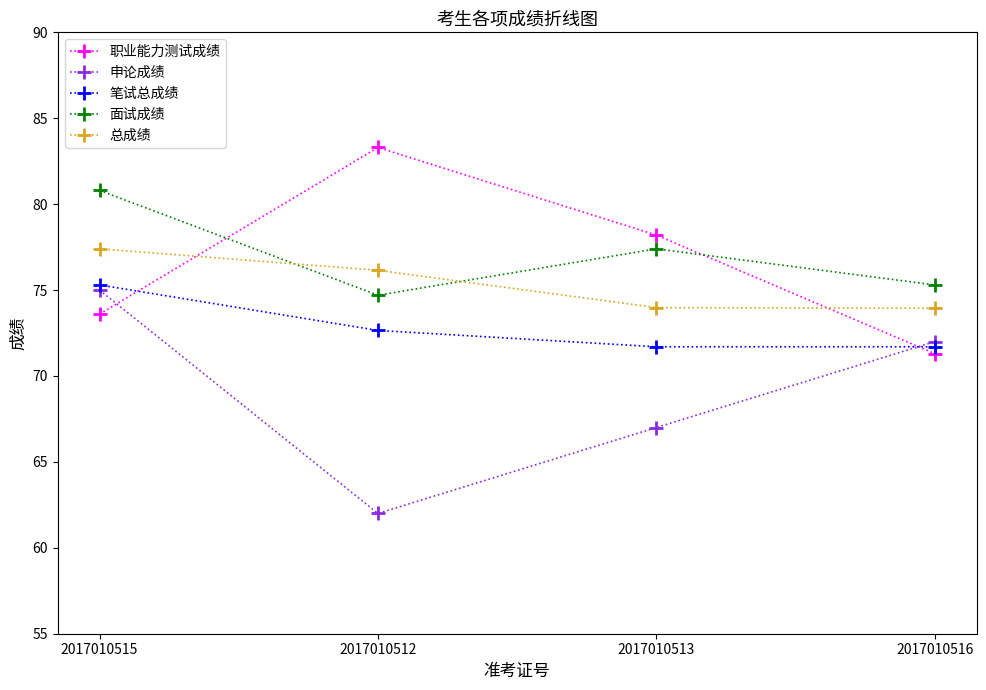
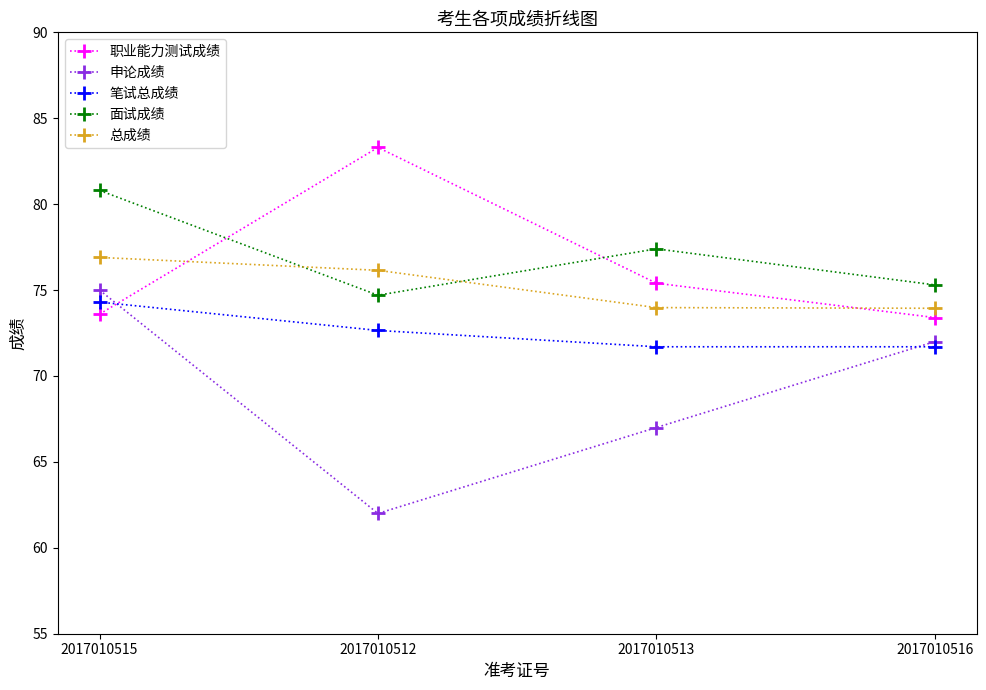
笔试总成绩, 2017010515: 75.3 -> 74.3
总成绩, 2017010515: 77.4 -> 76.9
职业能力测试成绩, 2017010513: 78.2 -> 75.4
职业能力测试成绩, 2017010516: 71.3 -> 73.4
